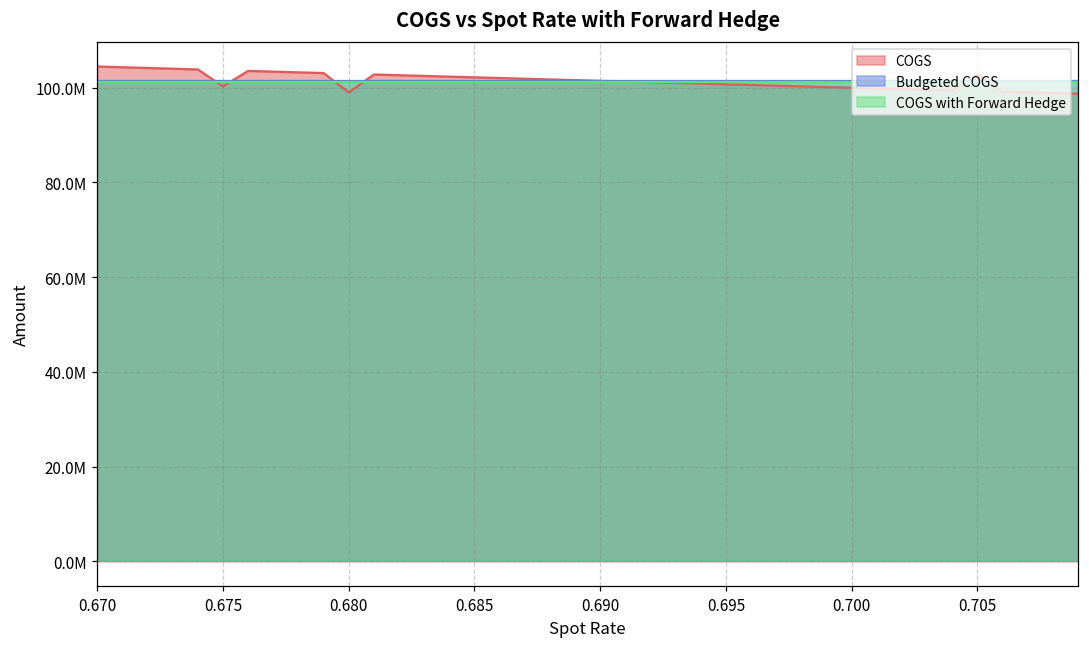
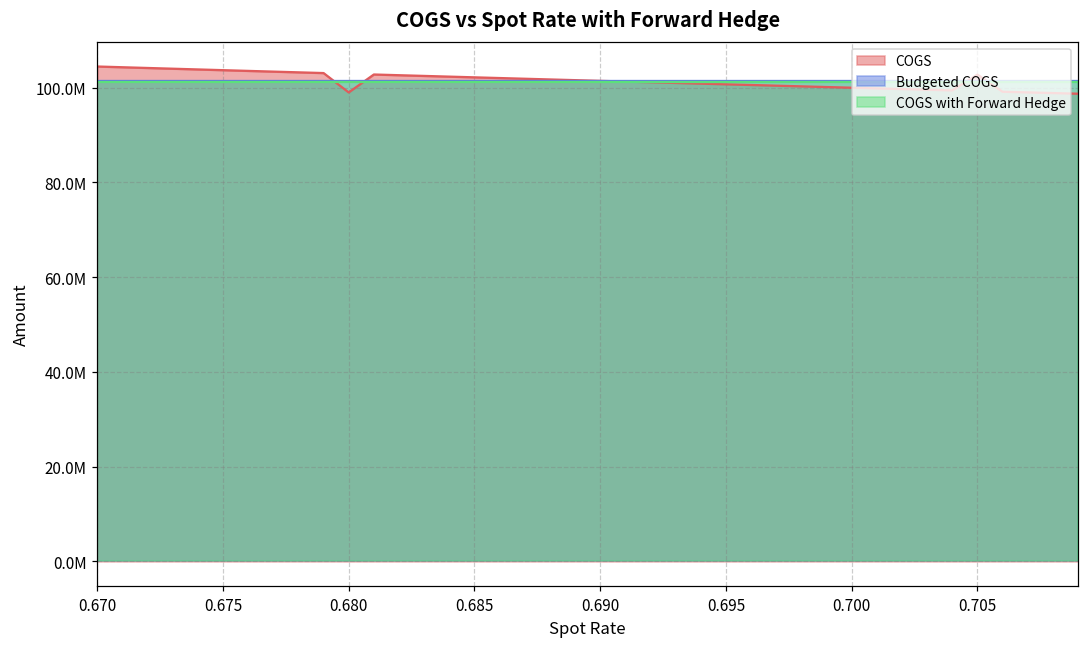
COGS, 0.675: 100000000 -> 104000000
